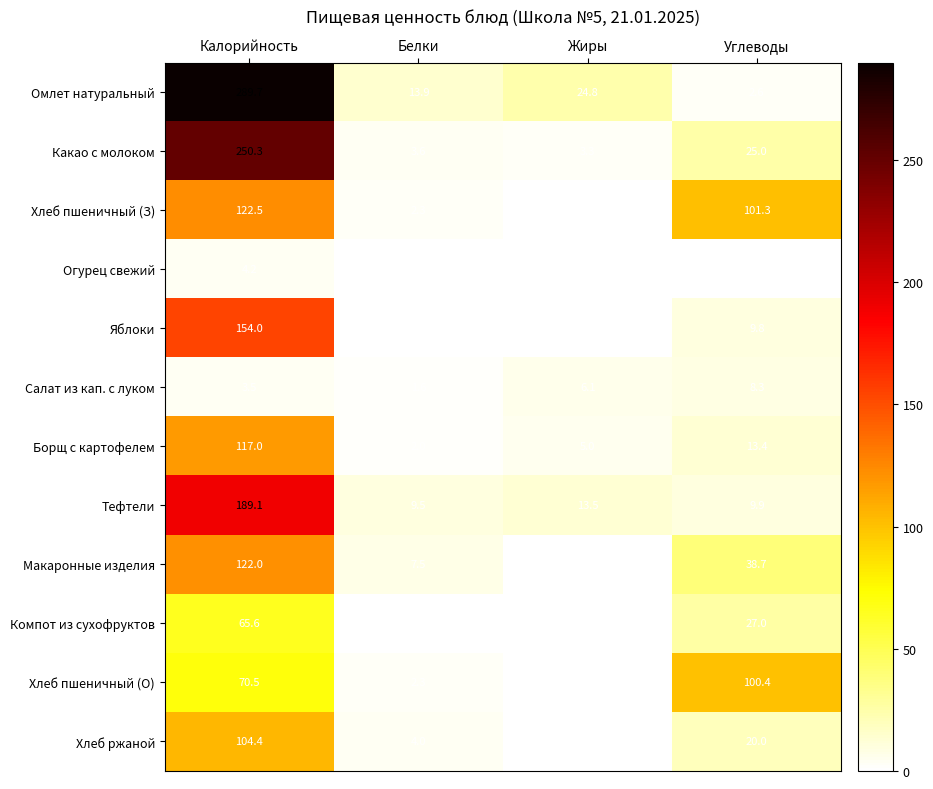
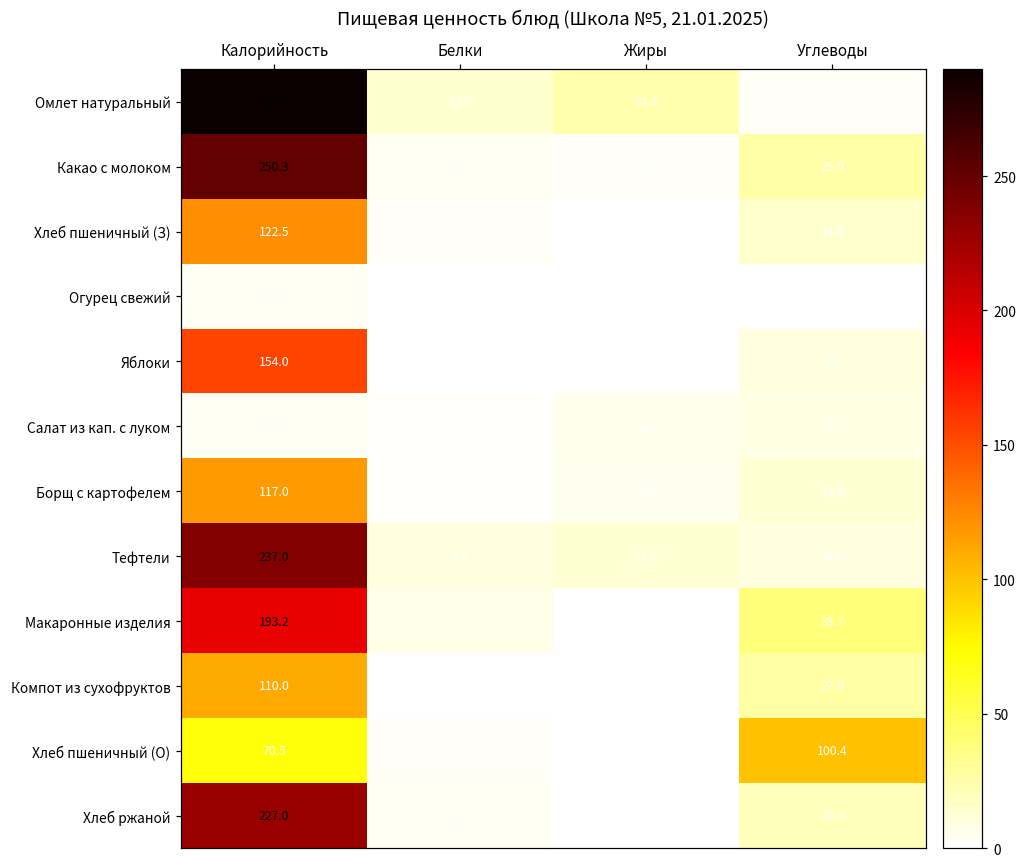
Хлеб пшеничный (З), Углеводы: 101.3 -> 14.8
Тефтели, Калорийность: 189.1 -> 237.0
Макаронные изделия, Калорийность: 122.0 -> 193.2
Компот из сухофруктов, Калорийность: 65.6 -> 110.0
Хлеб ржаной, Калорийность: 104.4 -> 227.0
